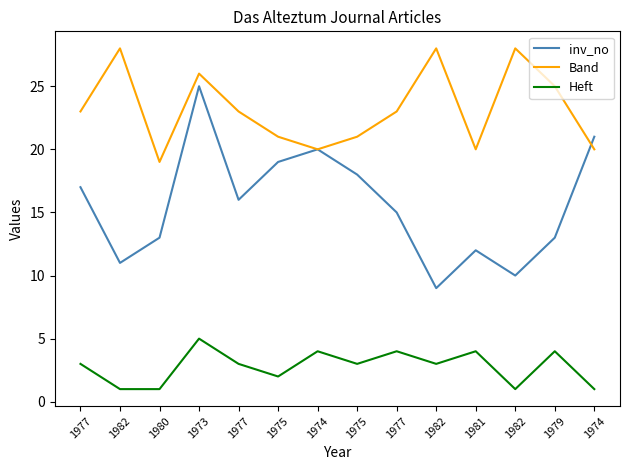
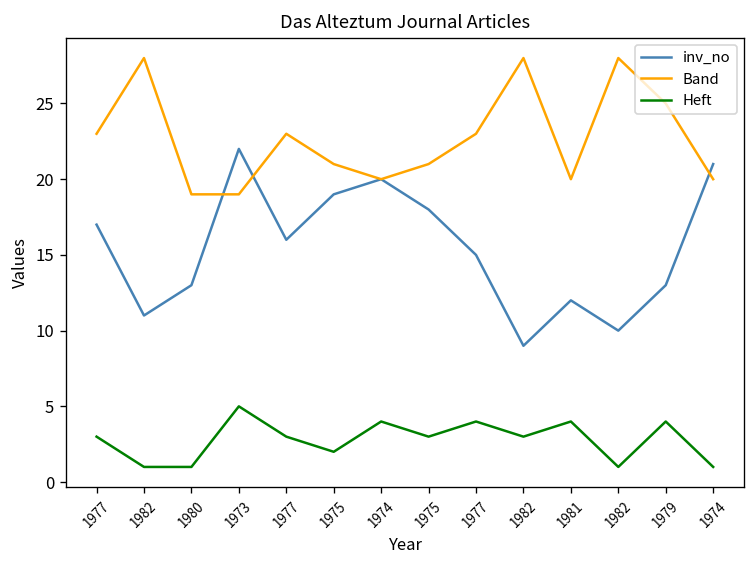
inv_no, 1973: 25 -> 22
Band, 1973: 26 -> 19
